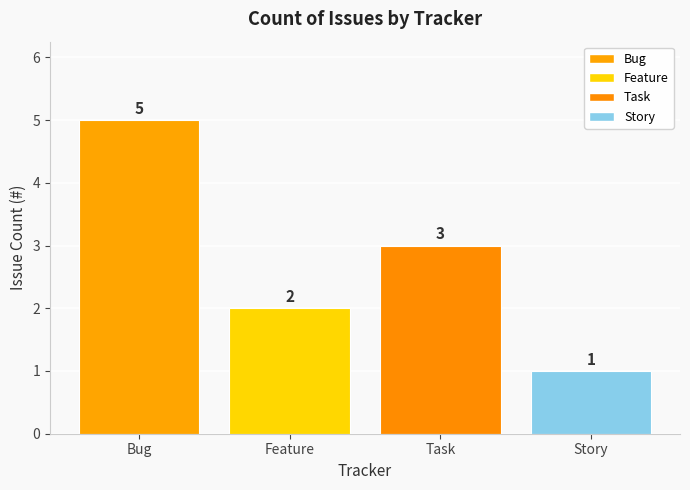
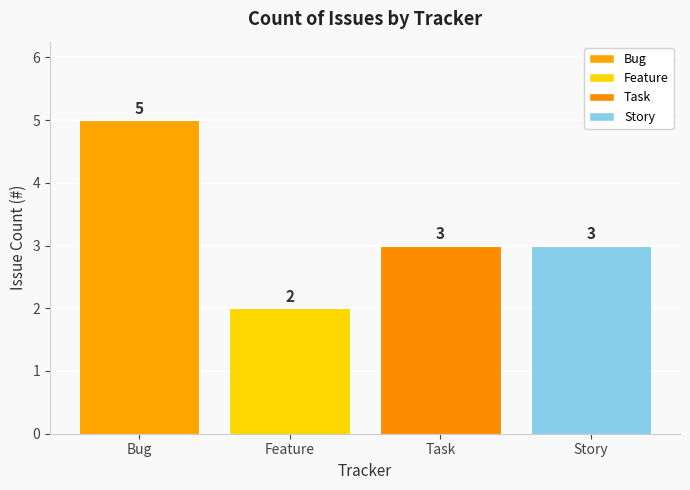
Story: 1 -> 3
